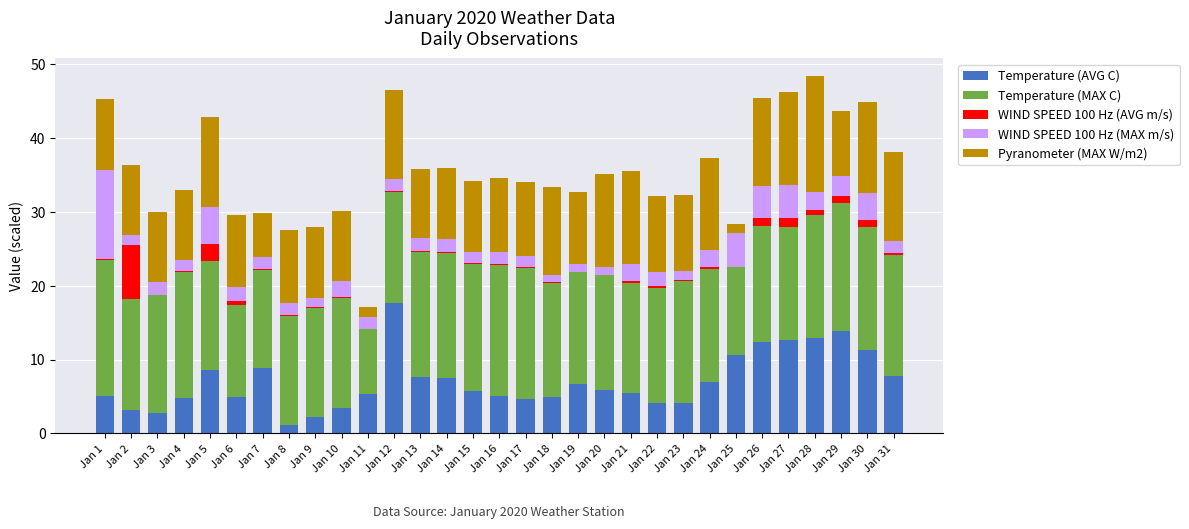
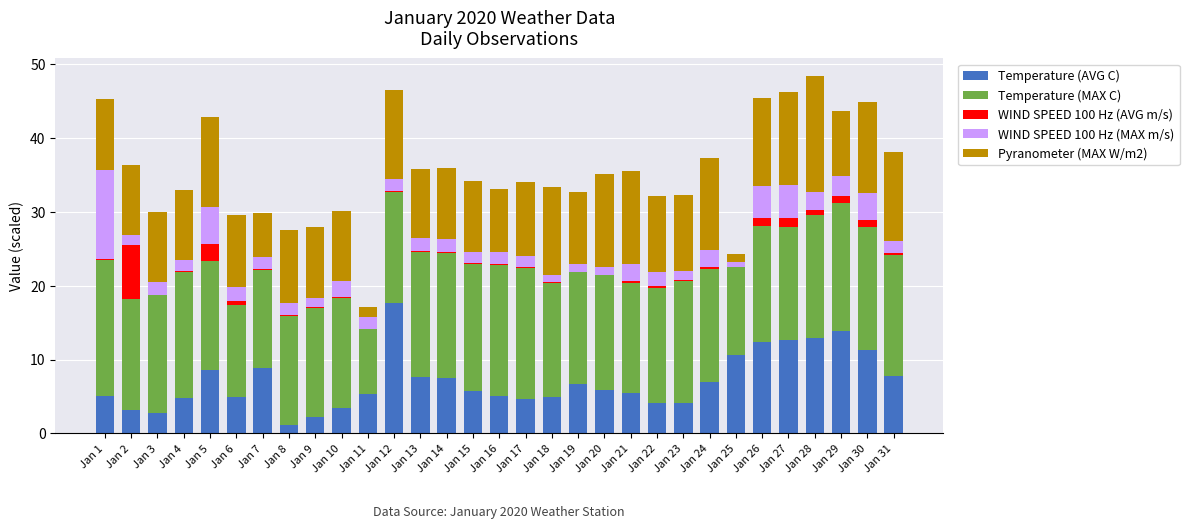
Pyranometer (MAX W/m2), Jan 16: 10 -> 9
WIND SPEED 100 Hz (MAX m/s), Jan 25: 5 -> 1
